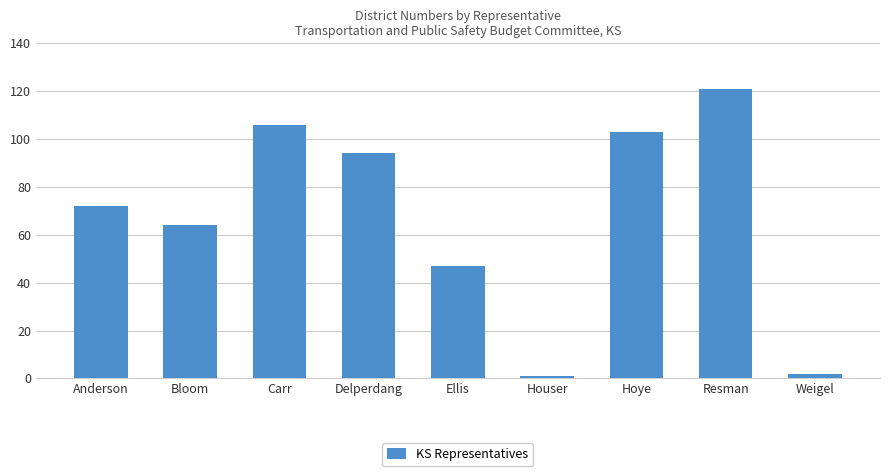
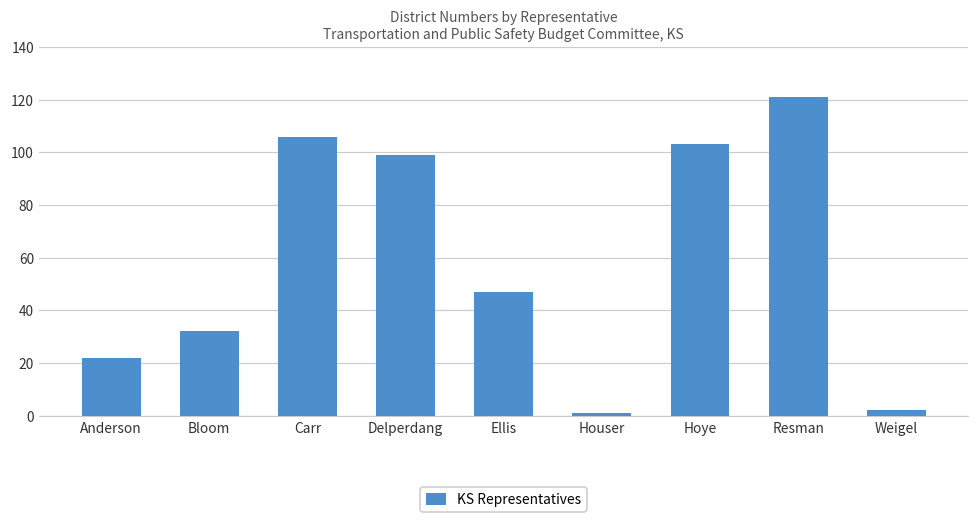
Anderson: 72 -> 22
Bloom: 64 -> 32
Delperdang: 94 -> 99
